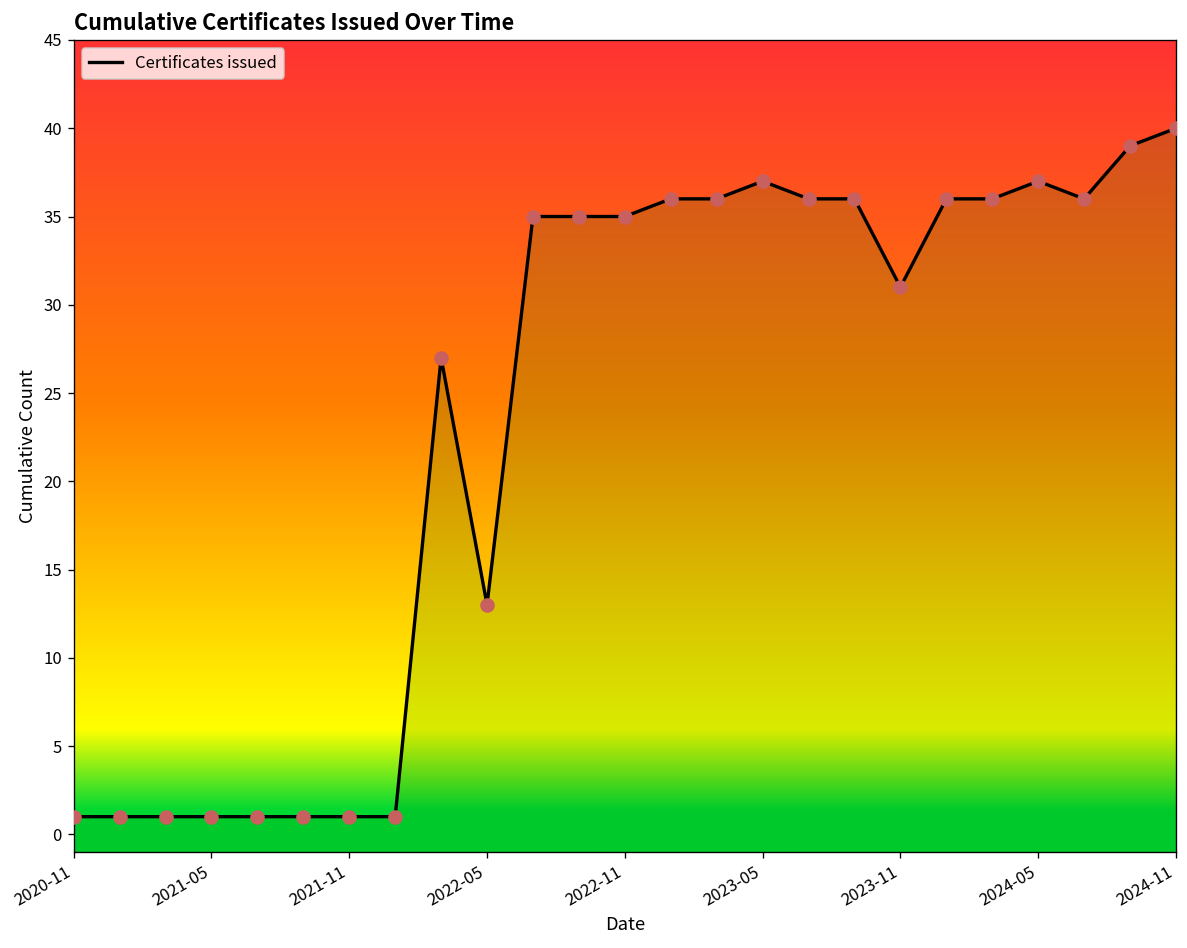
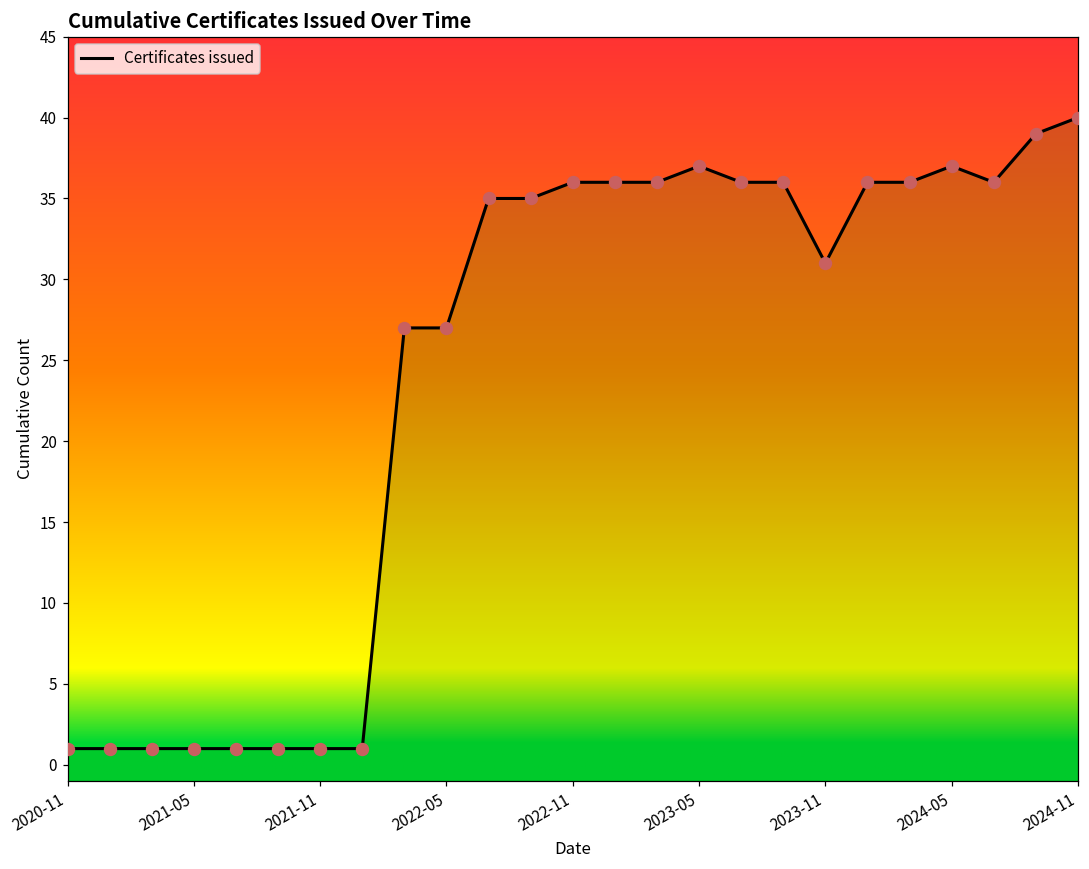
2022-05: 13 -> 27
2022-11: 35 -> 36
